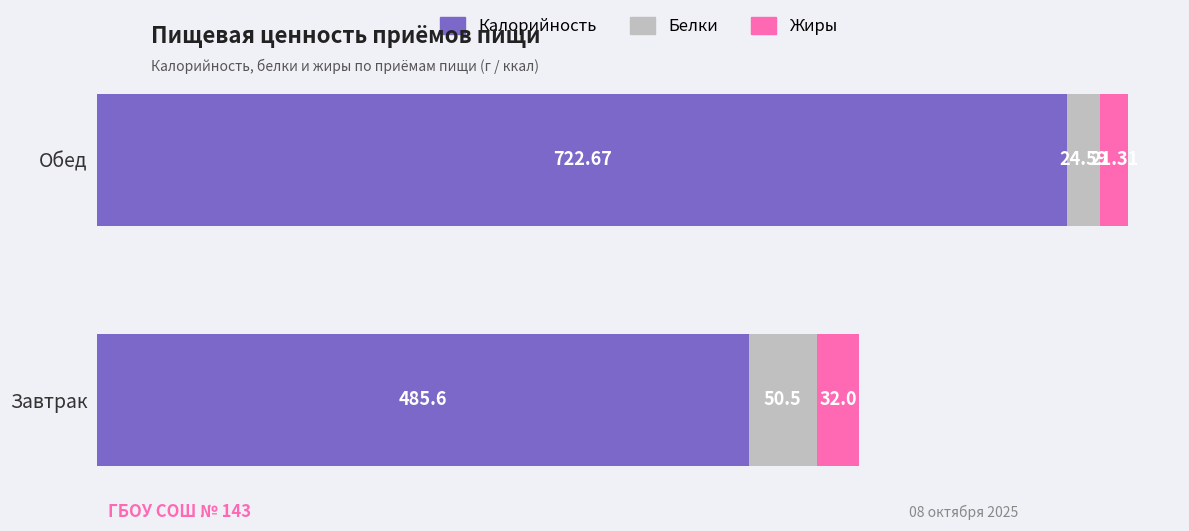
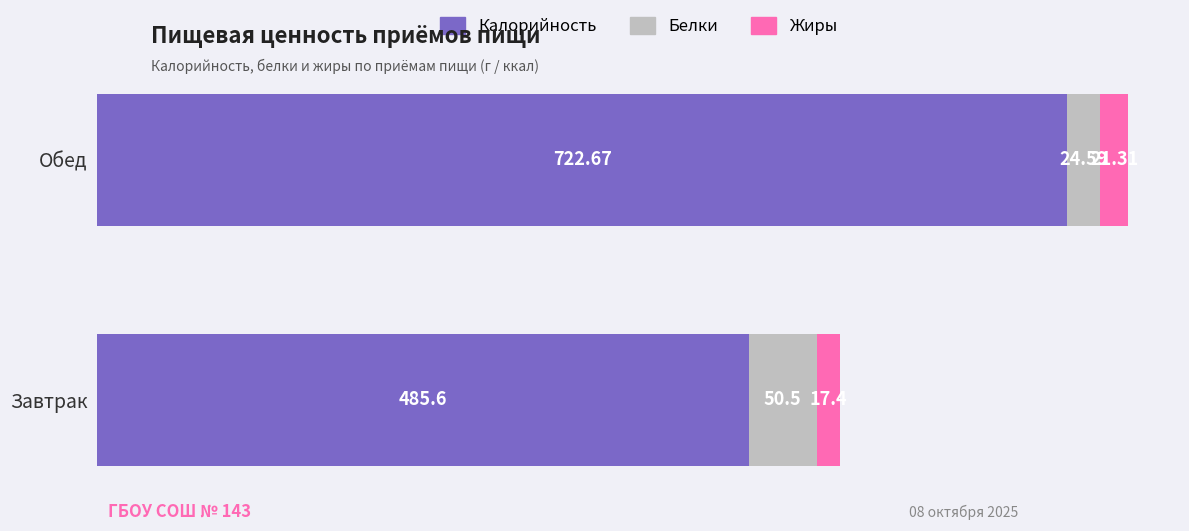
Жиры, Завтрак: 32.0 -> 17.4
